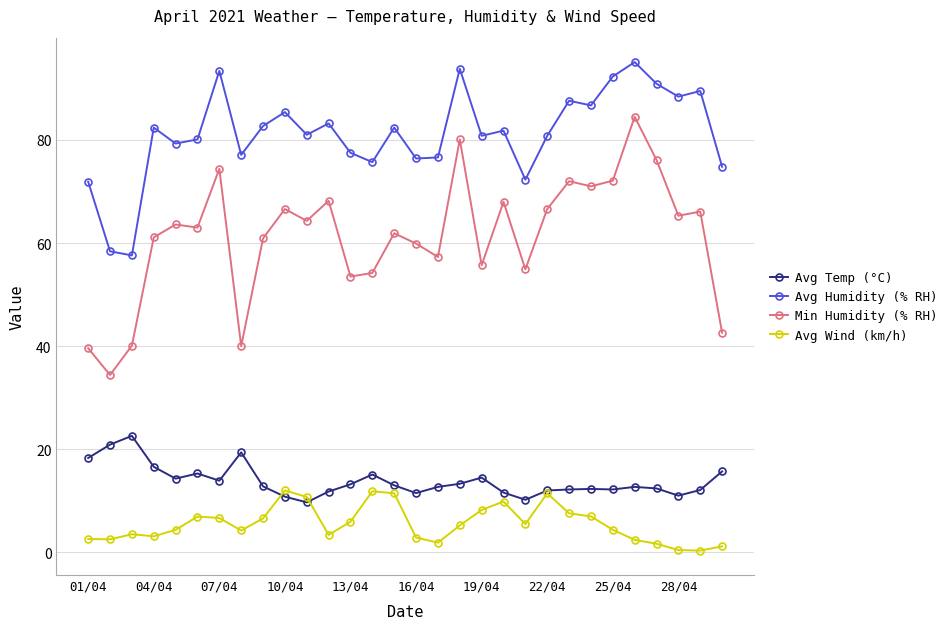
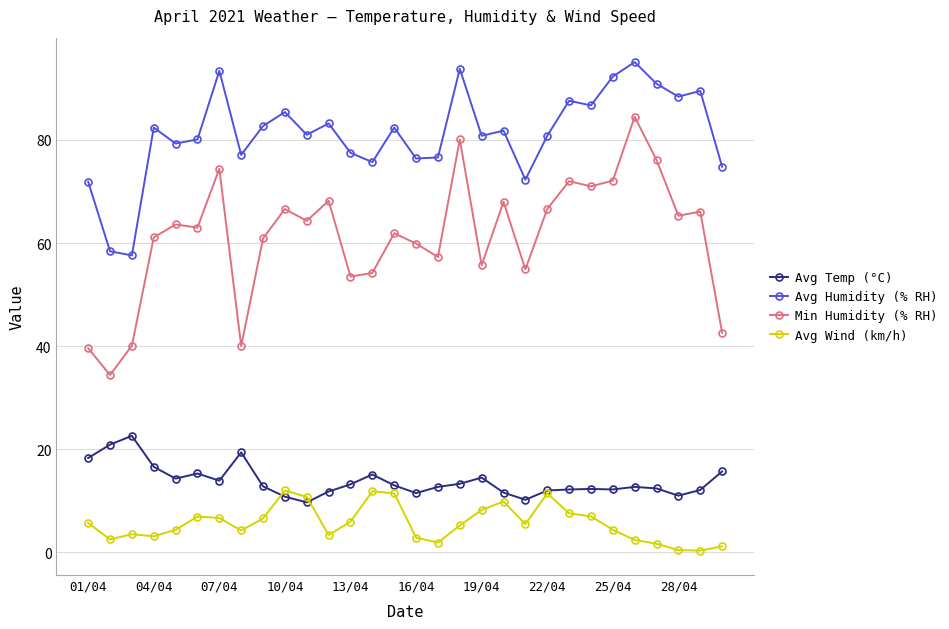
Avg Wind (km/h), 01/04: 3 -> 6
